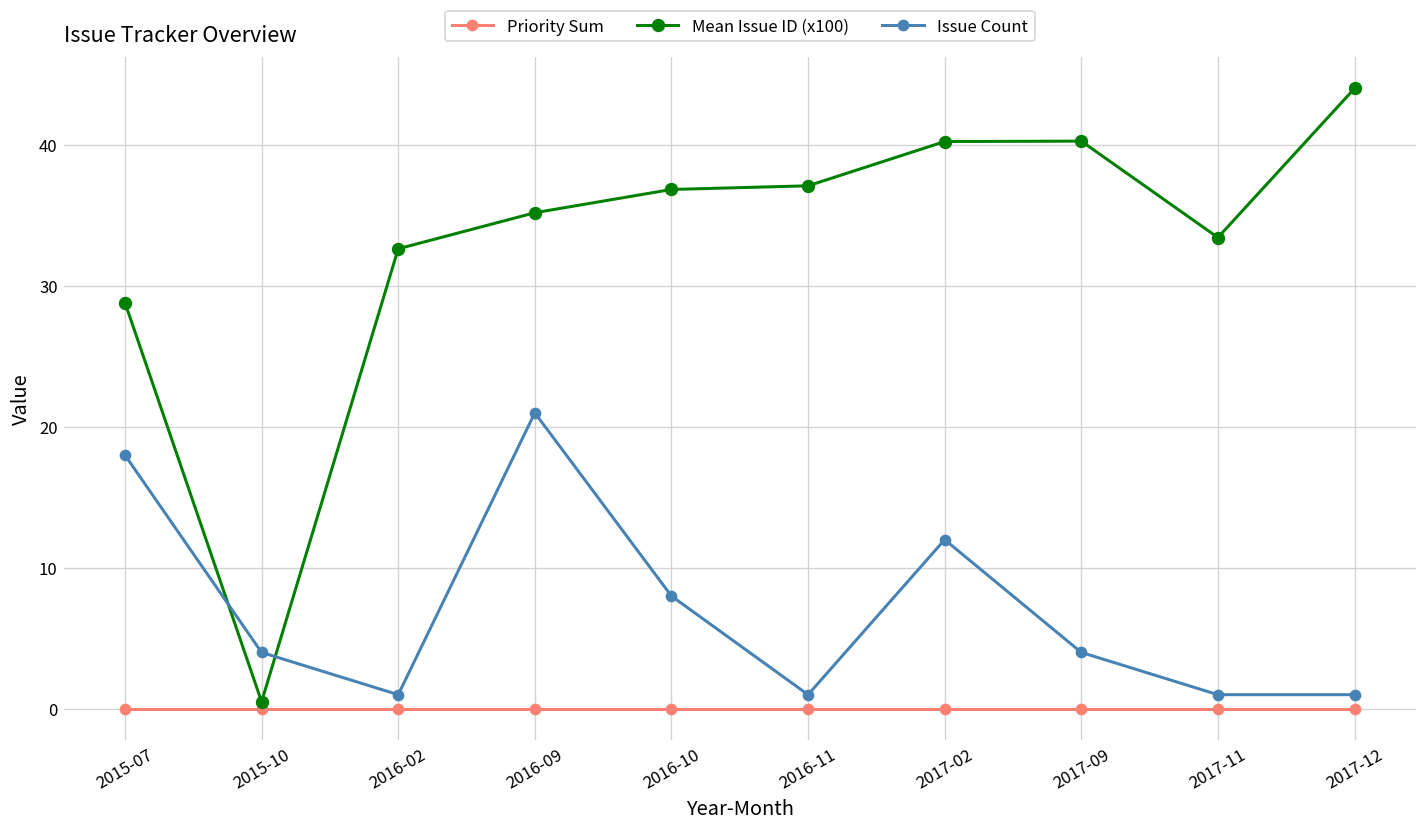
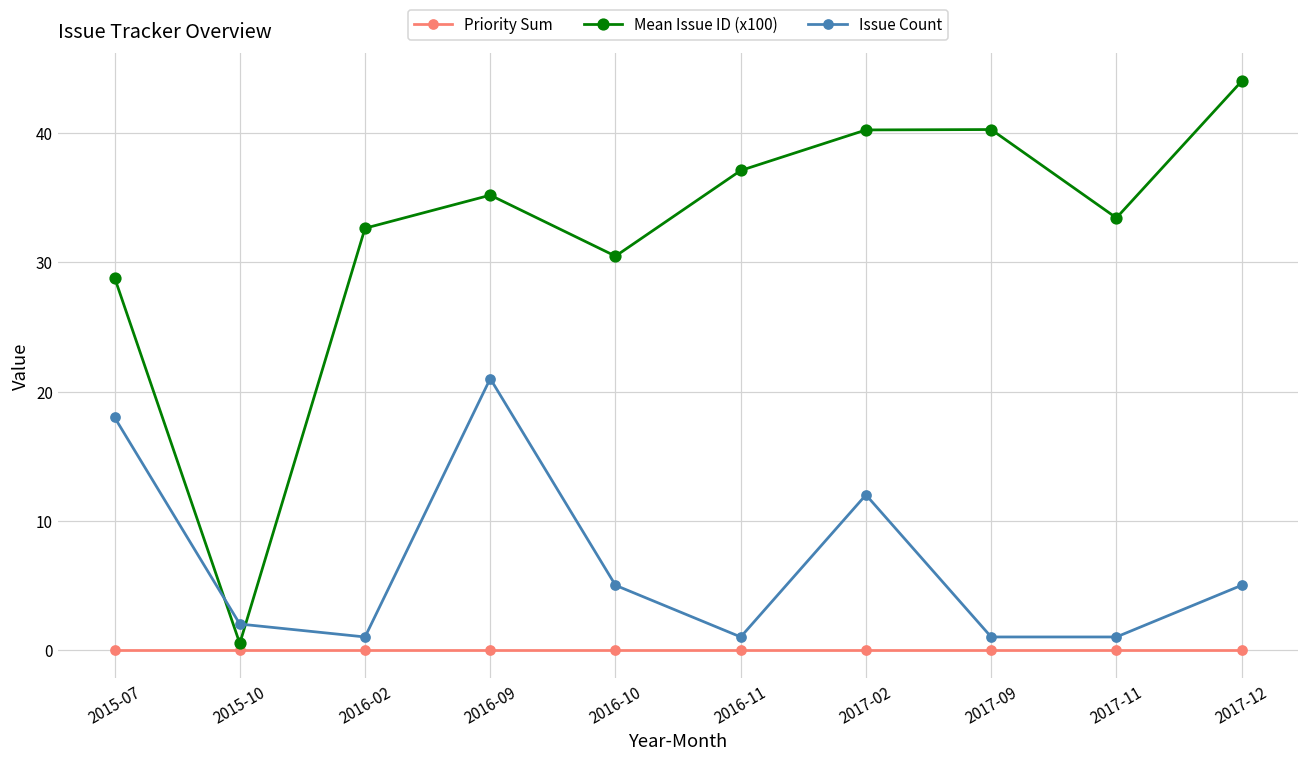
Issue Count, 2015-10: 4 -> 2
Mean Issue ID (x100), 2016-10: 36.9 -> 30.5
Issue Count, 2016-10: 8 -> 5
Issue Count, 2017-09: 4 -> 1
Issue Count, 2017-12: 1 -> 5
